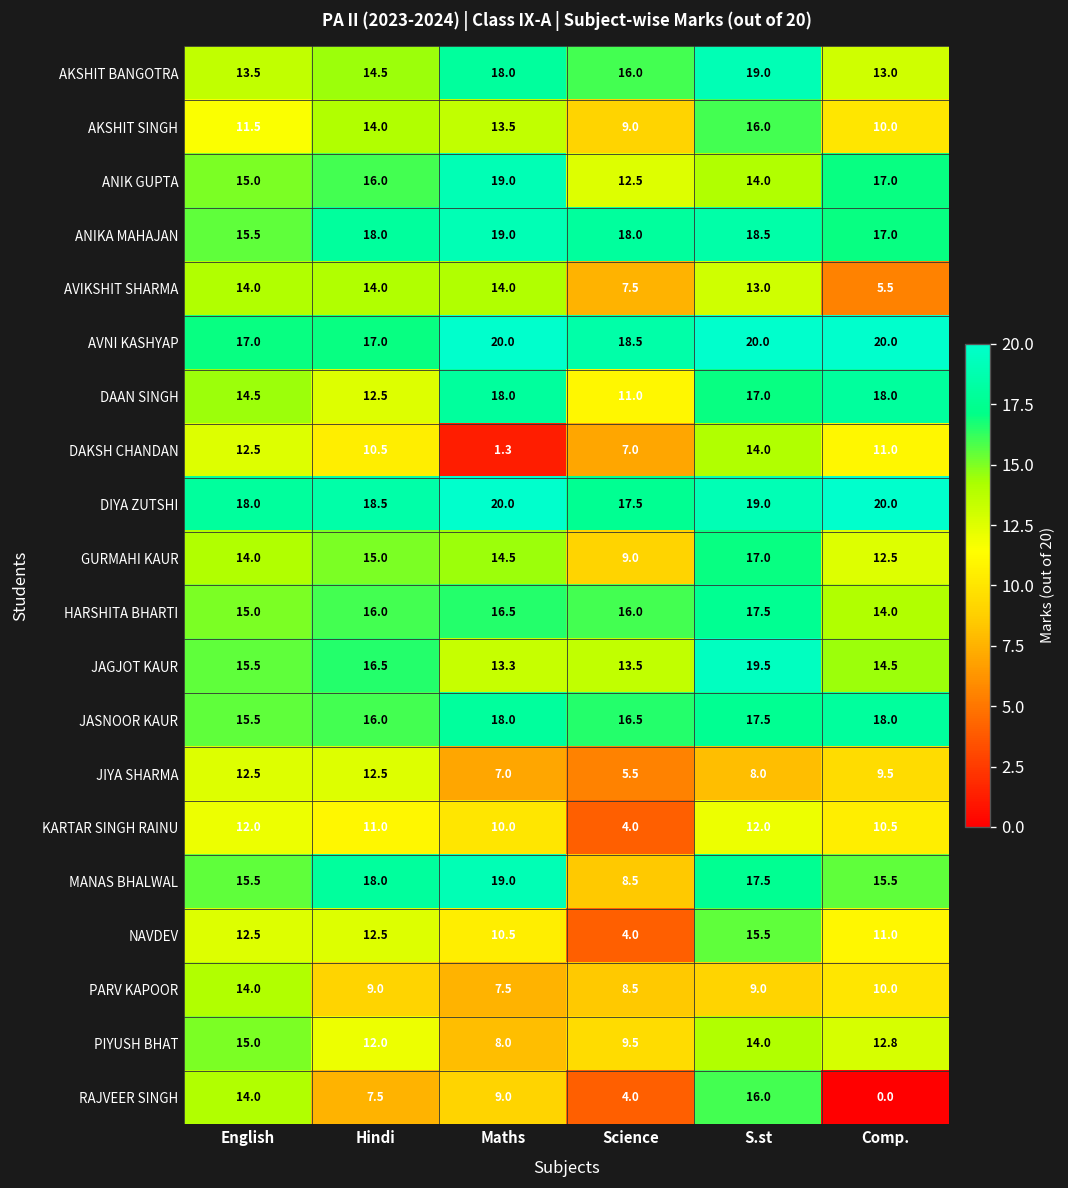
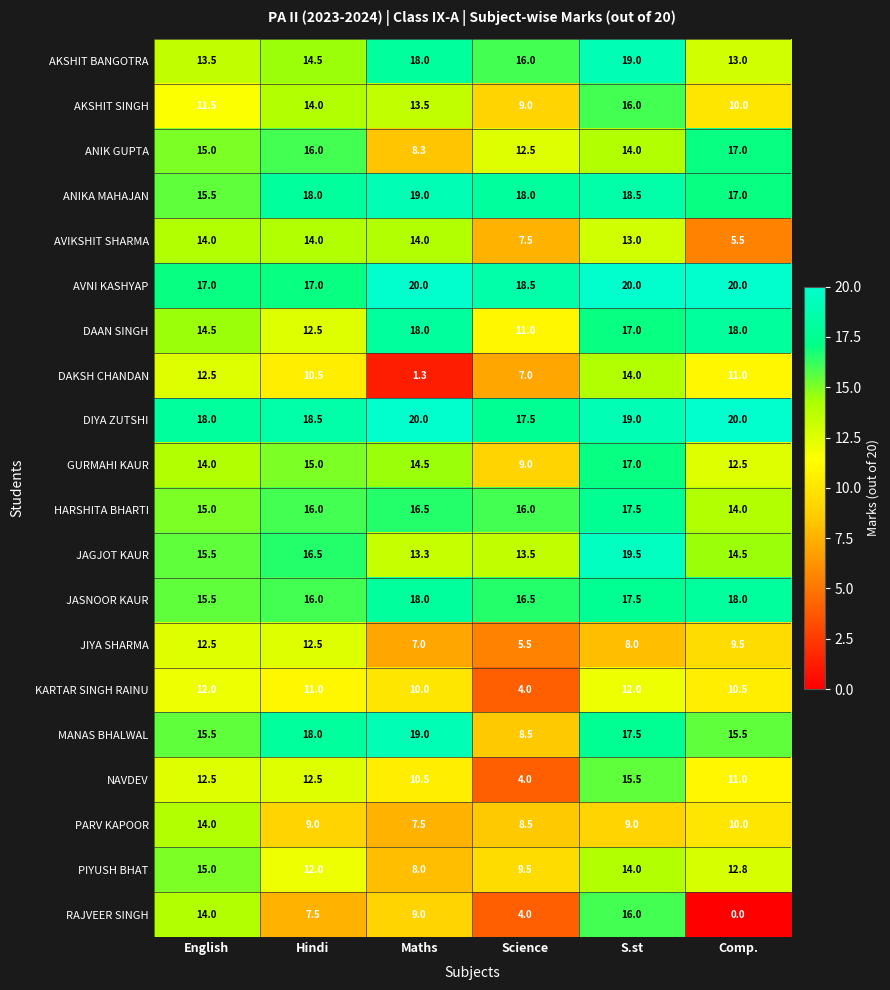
ANIK GUPTA, Maths: 19.0 -> 8.3
